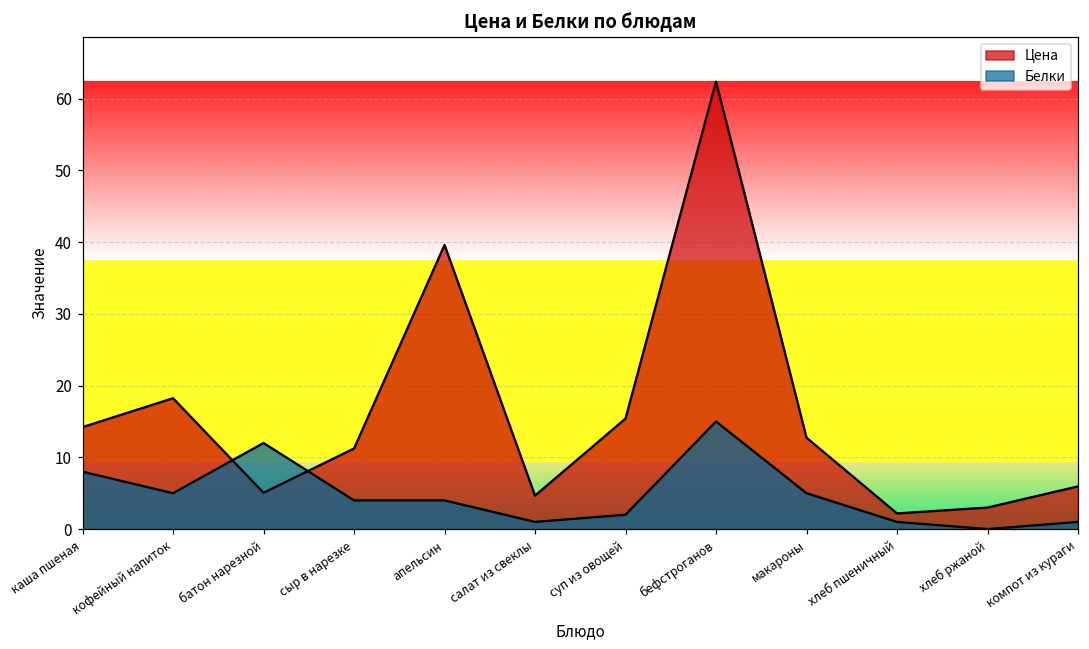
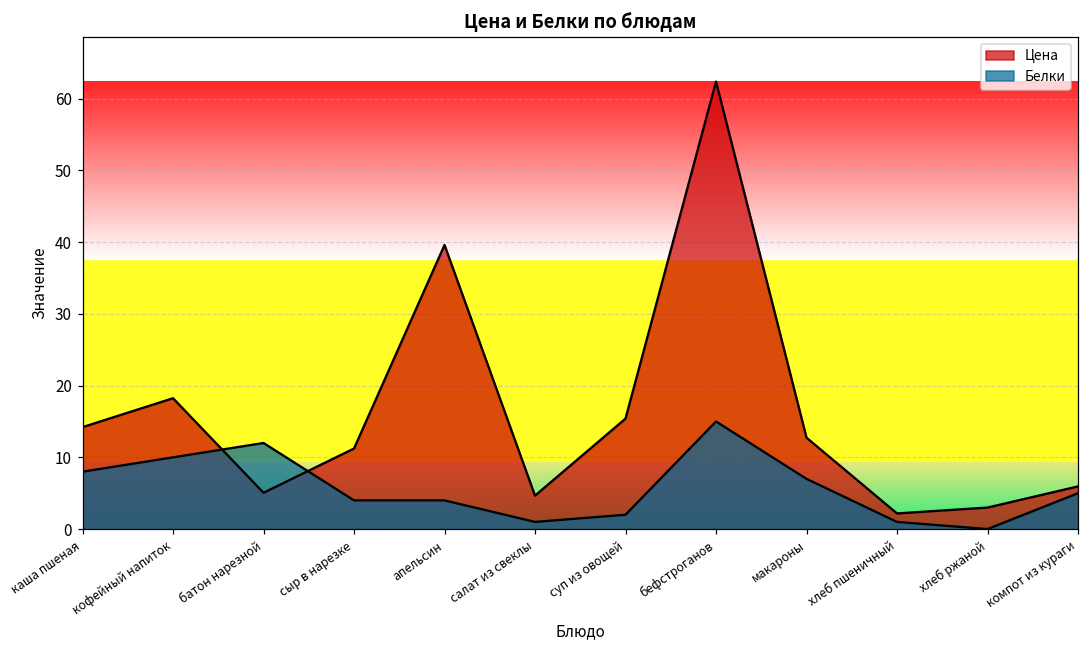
Белки, кофейный напиток: 5 -> 10
Белки, макароны: 5 -> 7
Белки, компот из кураги: 1 -> 5
